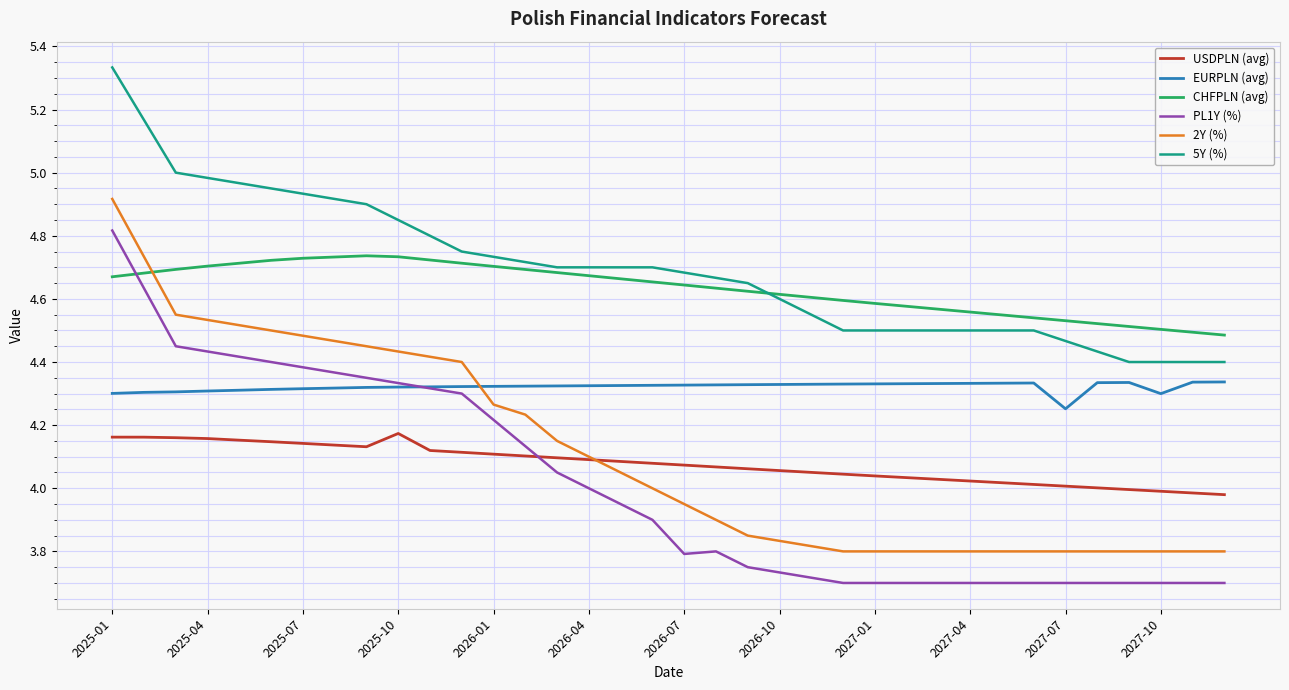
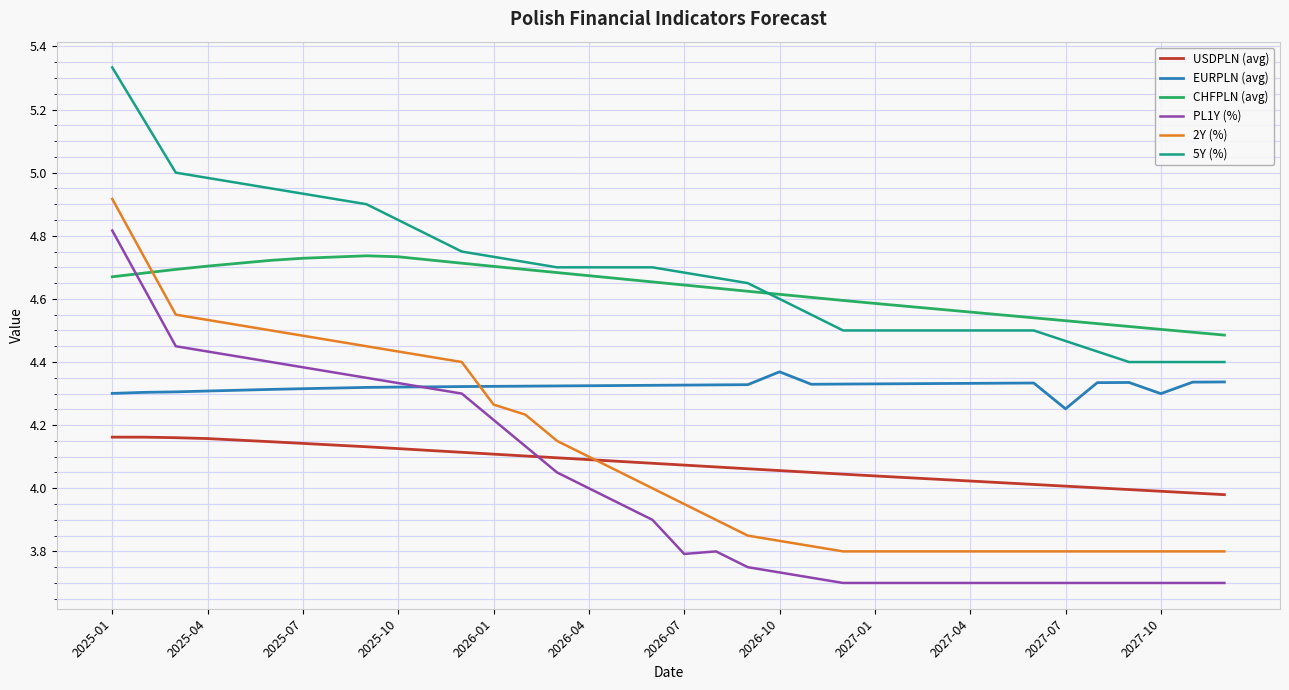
USDPLN (avg), 2025-10: 4.17 -> 4.13
EURPLN (avg), 2026-10: 4.33 -> 4.37
